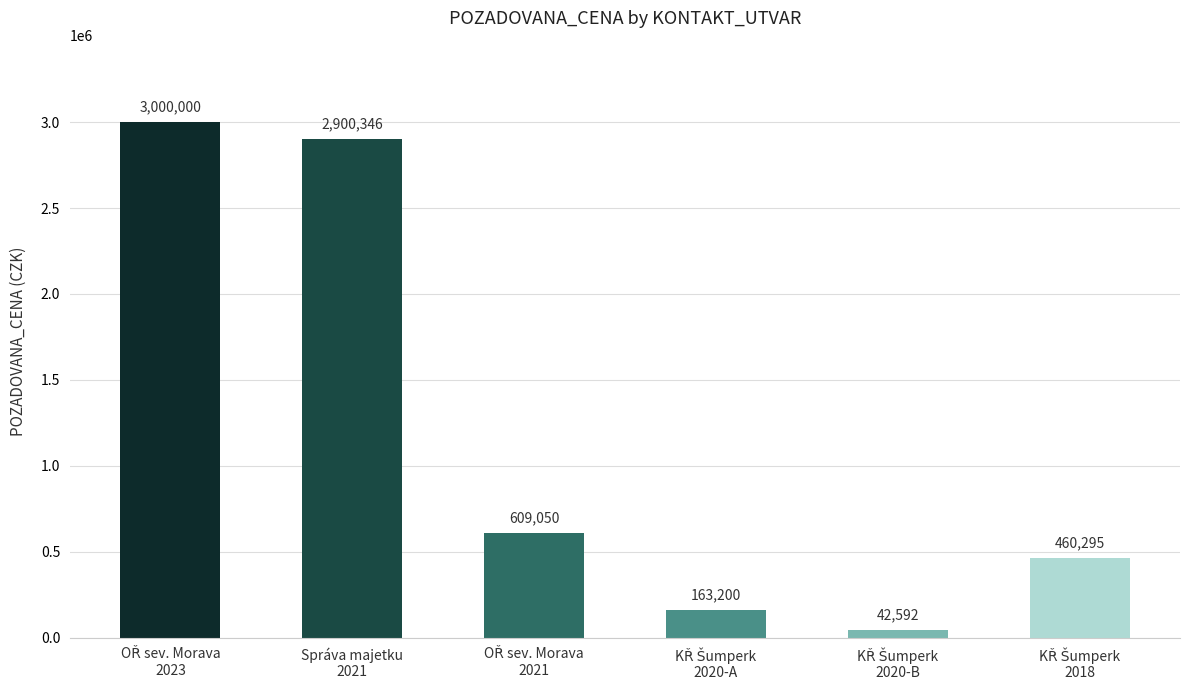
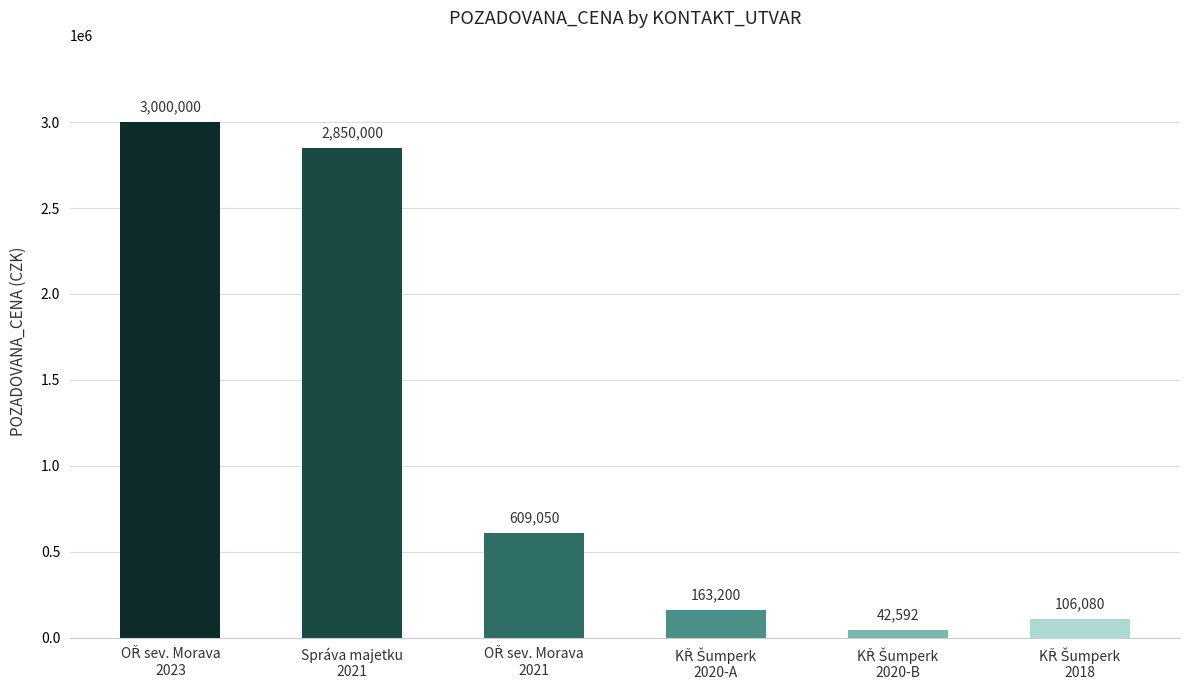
Správa majetku 2021: 2,900,346 -> 2,850,000
KŘ Šumperk 2018: 460,295 -> 106,080
